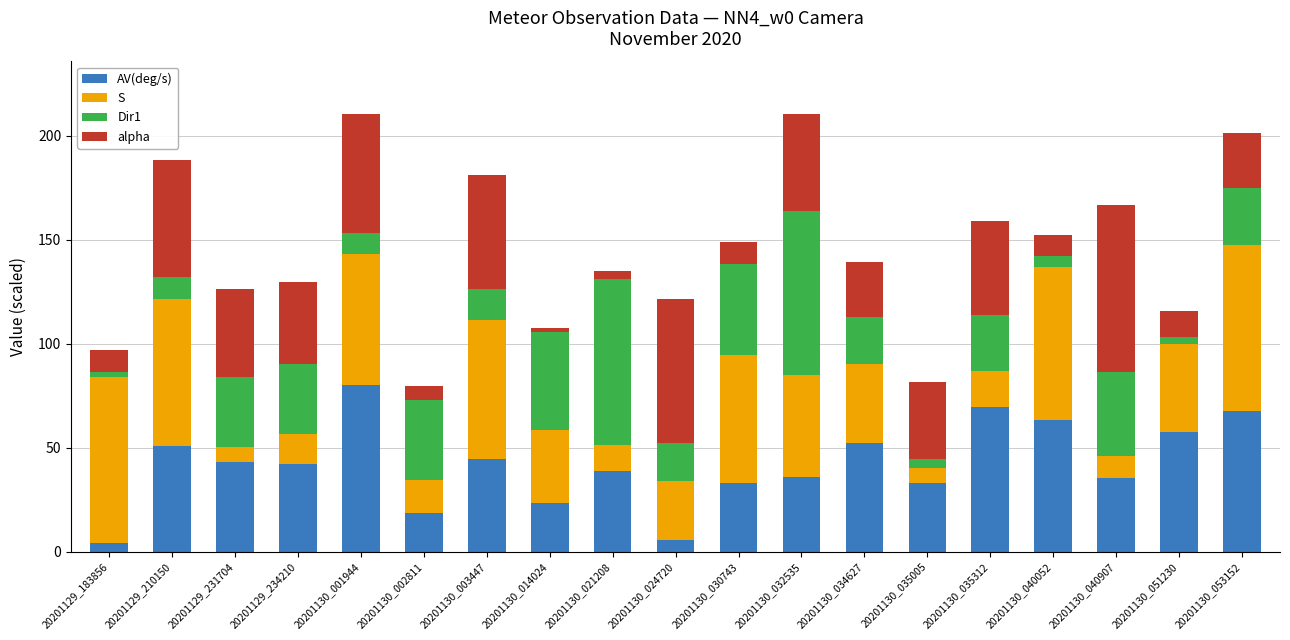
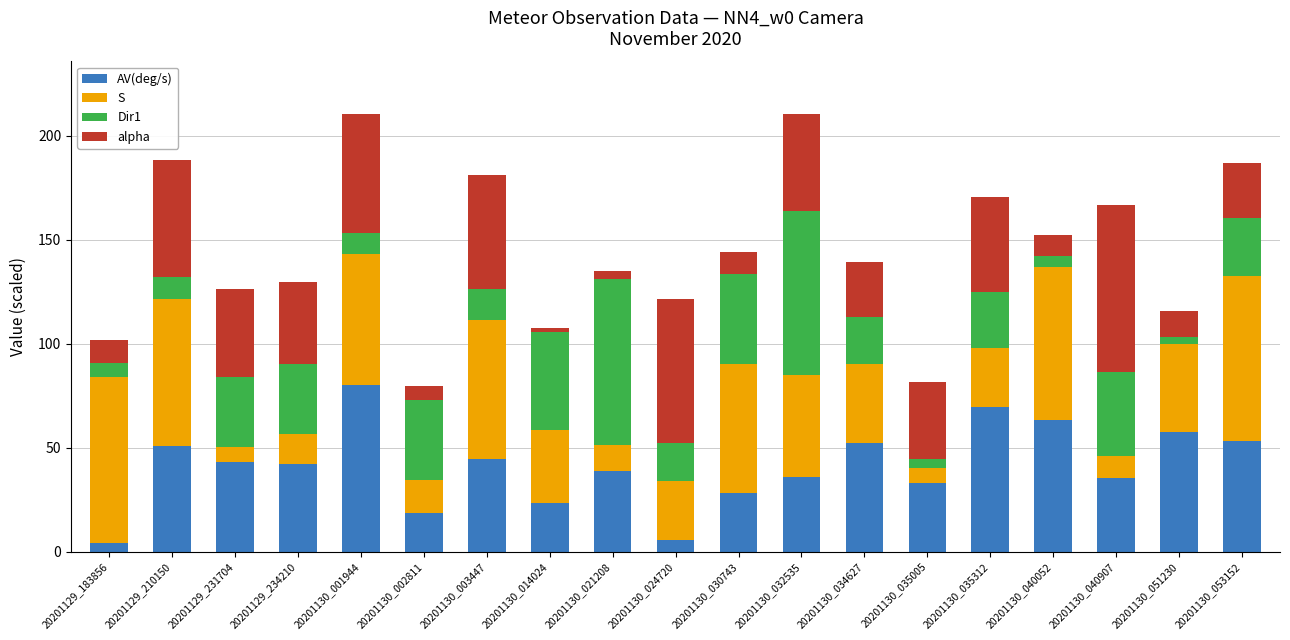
Dir1, 20201129_183856: 2 -> 7
AV(deg/s), 20201130_030743: 33 -> 28
S, 20201130_035312: 17 -> 29
AV(deg/s), 20201130_053152: 68 -> 53
